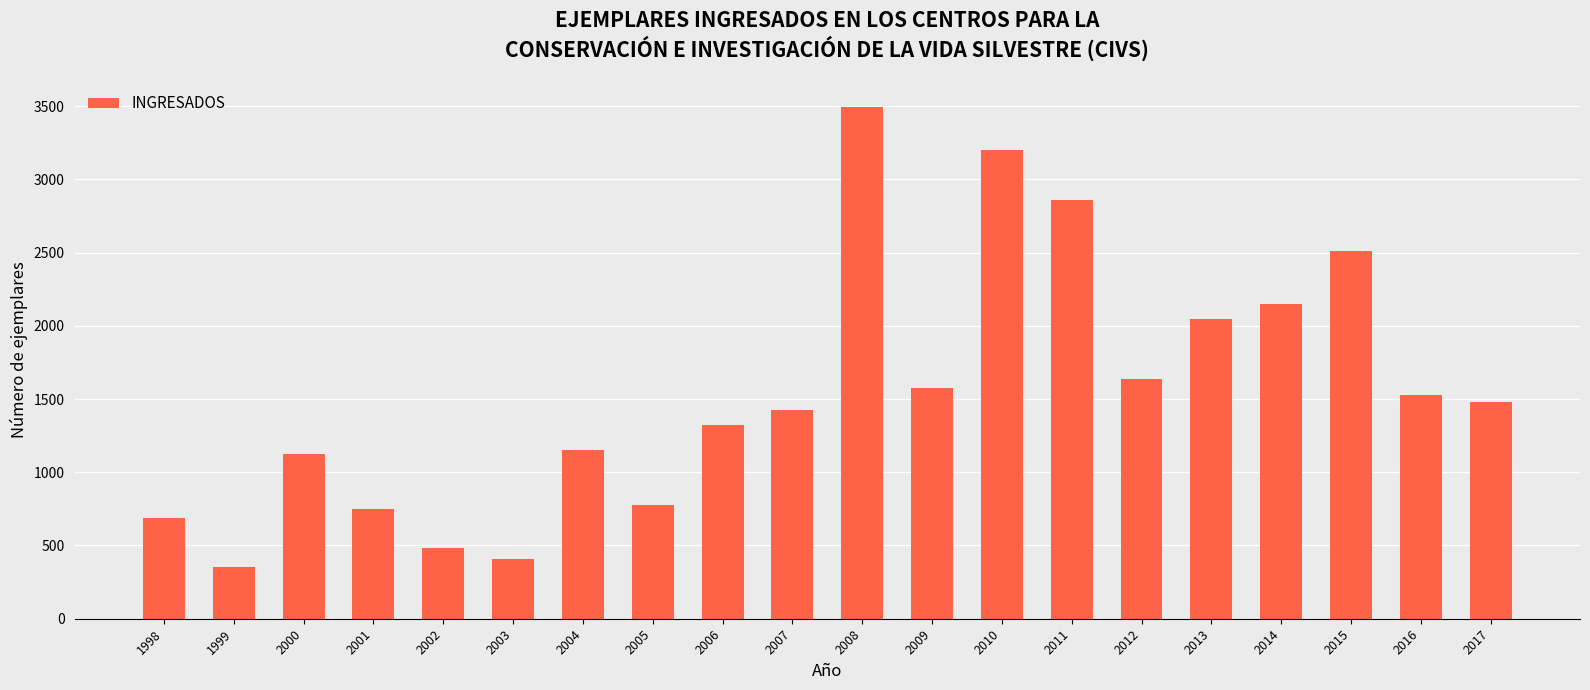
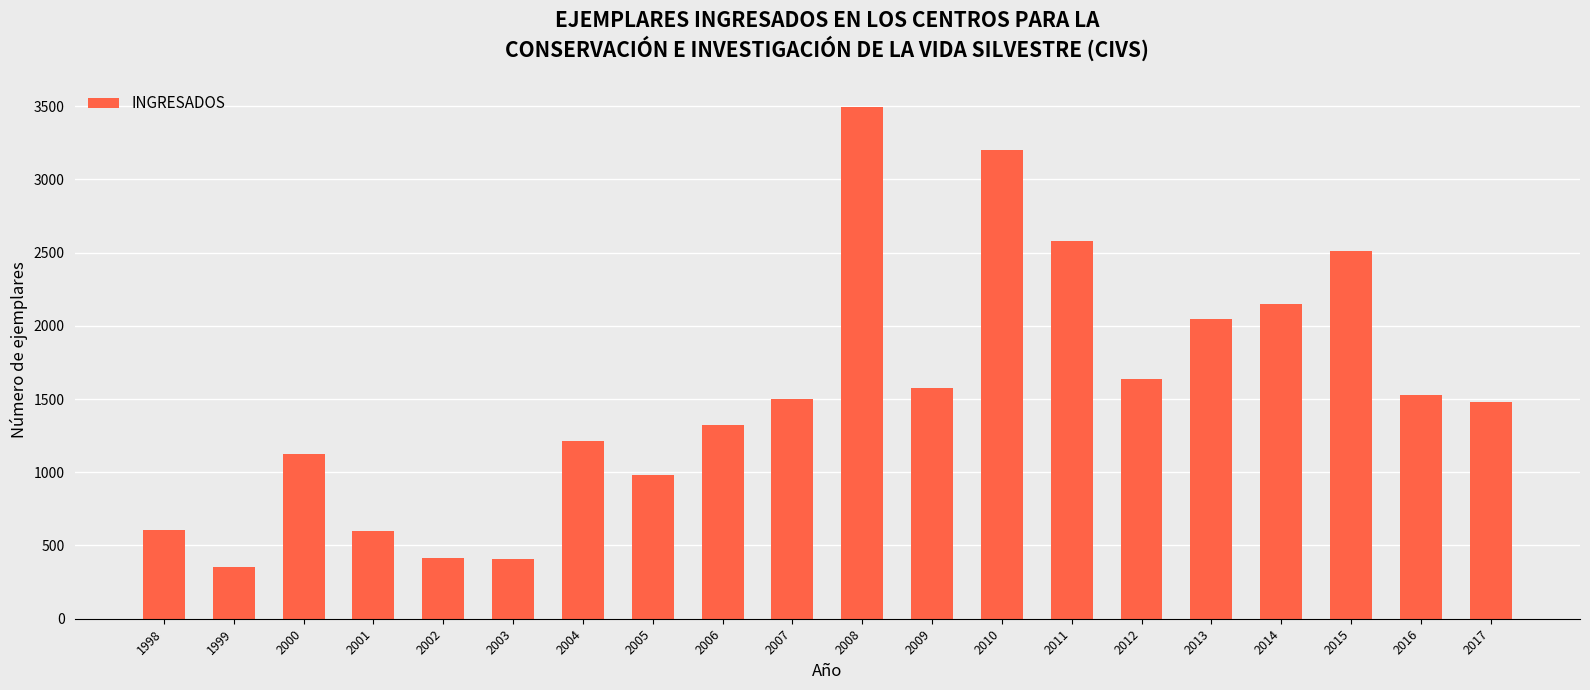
1998: 690 -> 610
2001: 750 -> 600
2002: 480 -> 420
2004: 1160 -> 1210
2005: 780 -> 980
2007: 1430 -> 1500
2011: 2860 -> 2580
